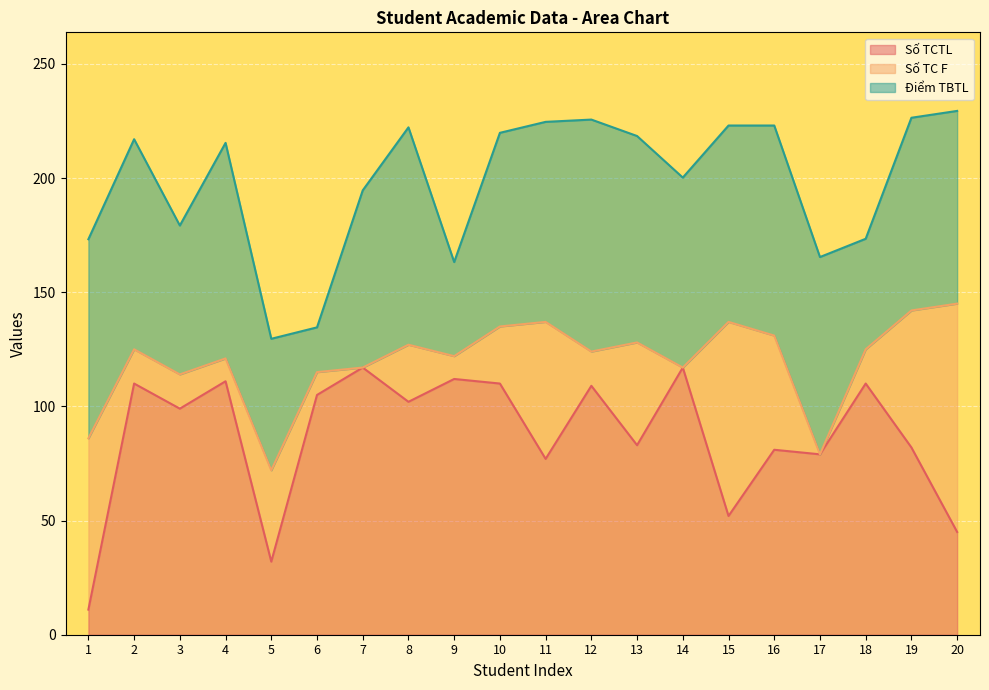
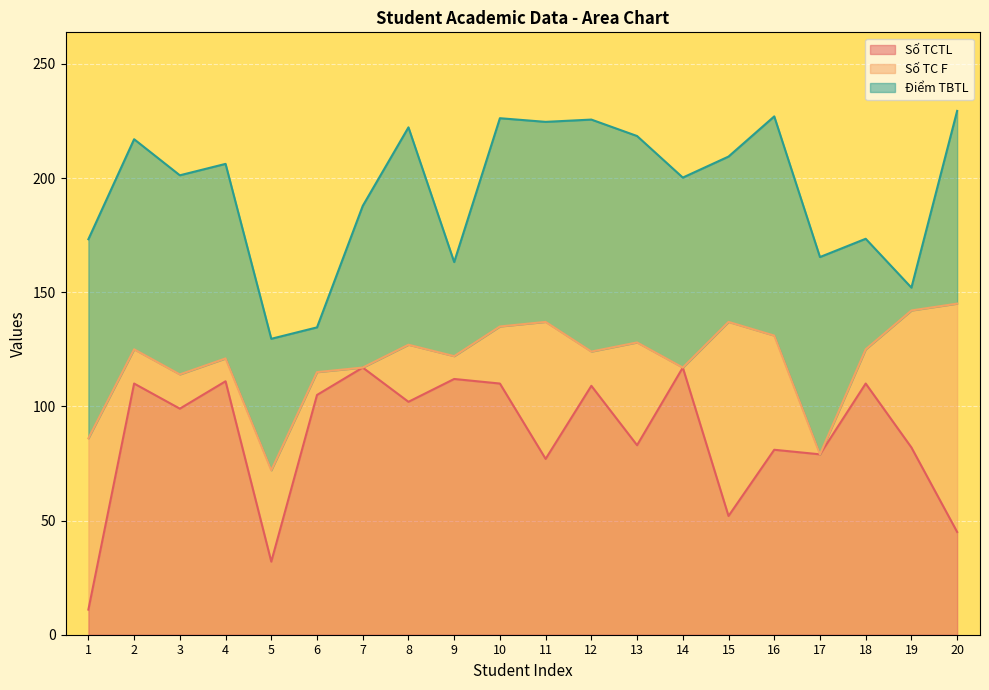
Điểm TBTL, 3: 65 -> 87
Điểm TBTL, 4: 94 -> 85
Điểm TBTL, 7: 78 -> 71
Điểm TBTL, 10: 85 -> 91
Điểm TBTL, 15: 86 -> 72
Điểm TBTL, 16: 92 -> 96
Điểm TBTL, 19: 84 -> 10
